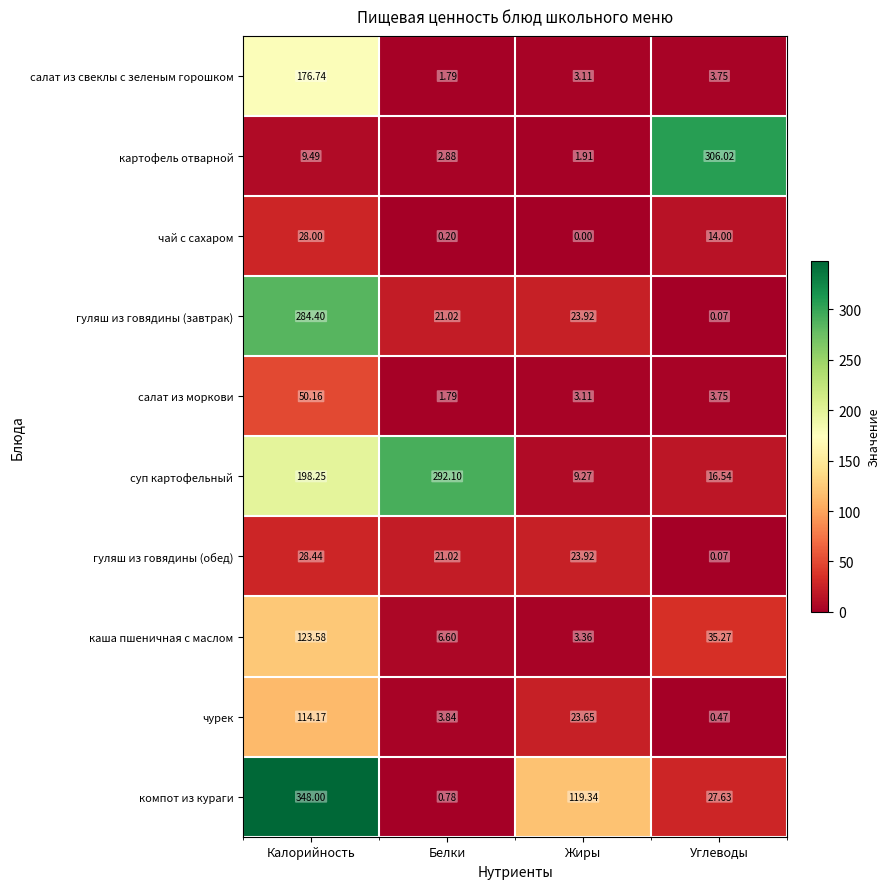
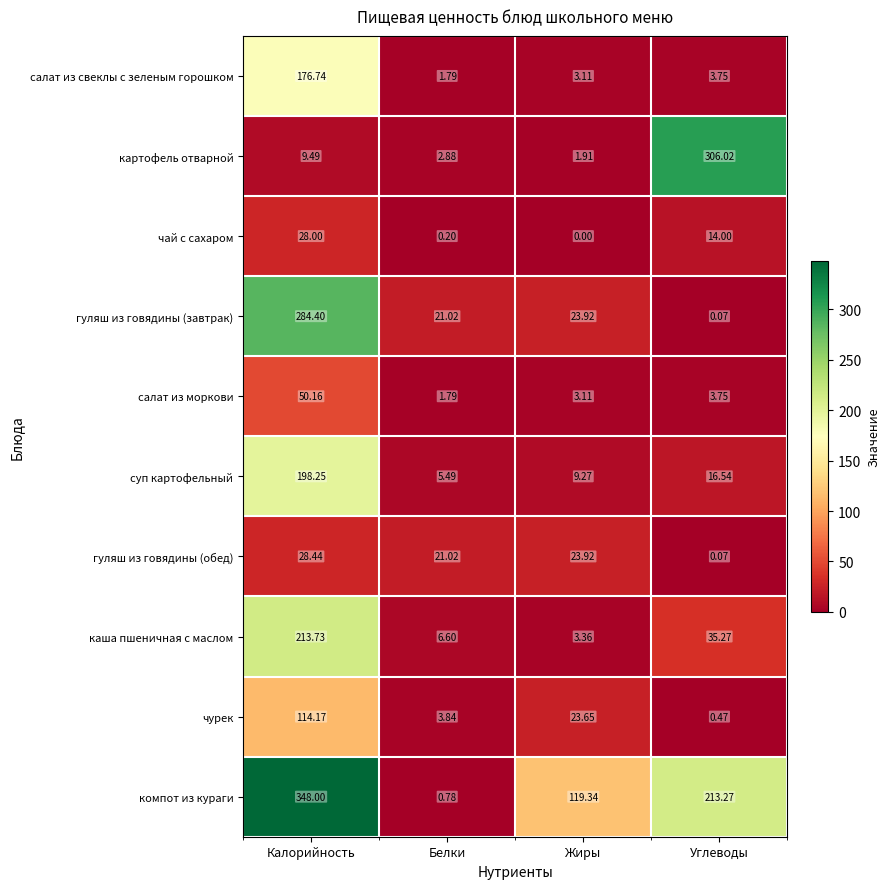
суп картофельный, Белки: 292.10 -> 5.49
каша пшеничная с маслом, Калорийность: 123.58 -> 213.73
компот из кураги, Углеводы: 27.63 -> 213.27
